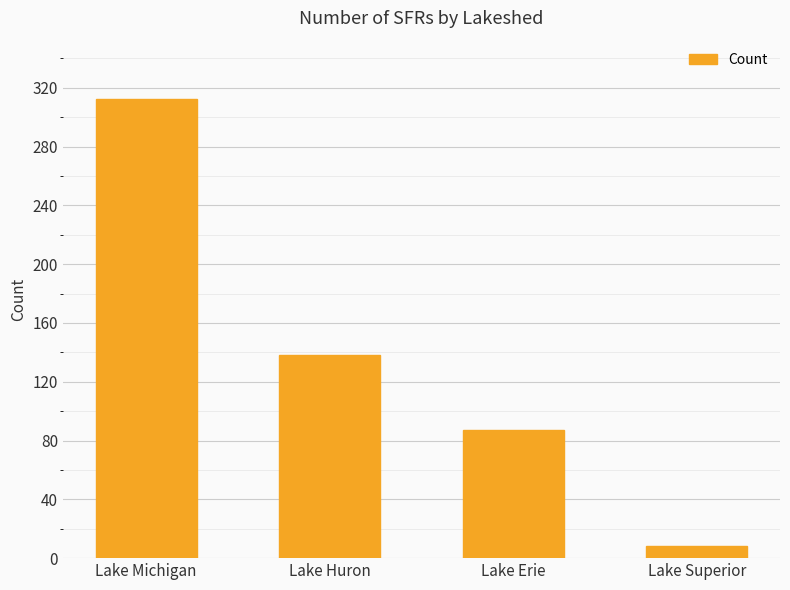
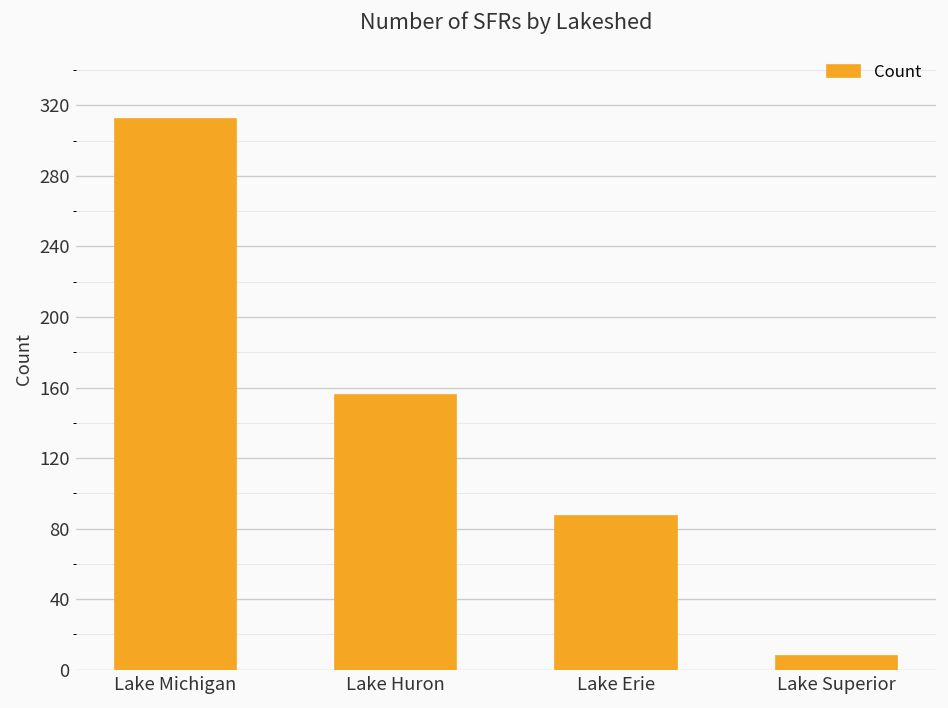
Lake Huron: 138 -> 156
